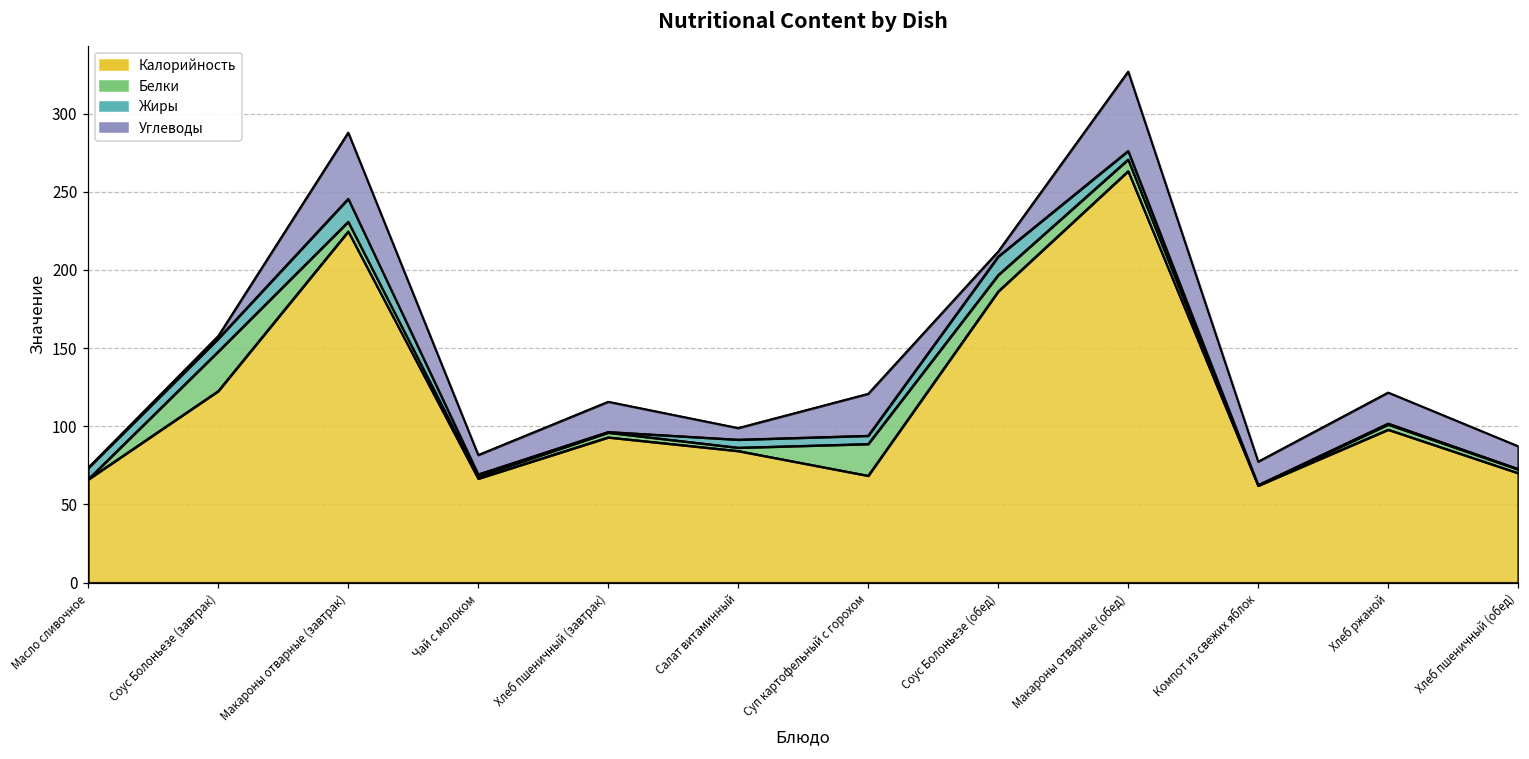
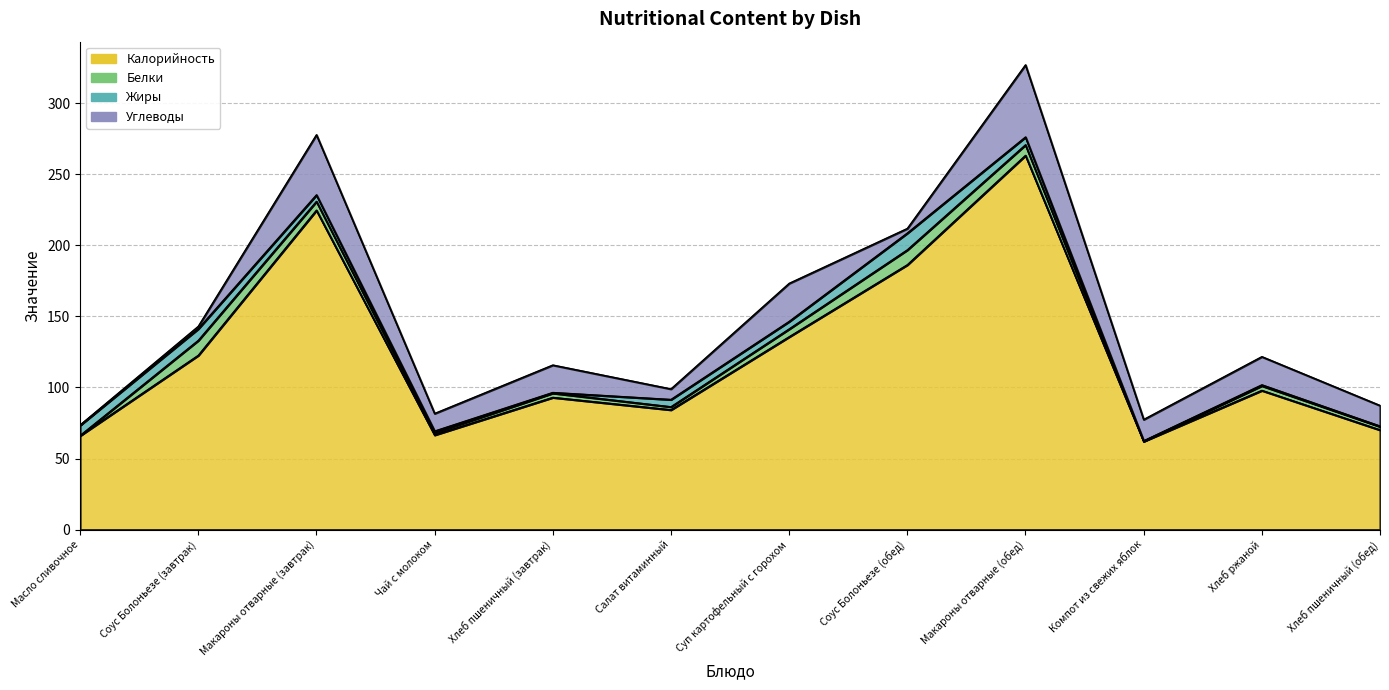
Белки, Соус Болоньезе (завтрак): 25 -> 11
Жиры, Макароны отварные (завтрак): 15 -> 5
Калорийность, Суп картофельный с горохом: 68 -> 136
Белки, Суп картофельный с горохом: 20 -> 6
